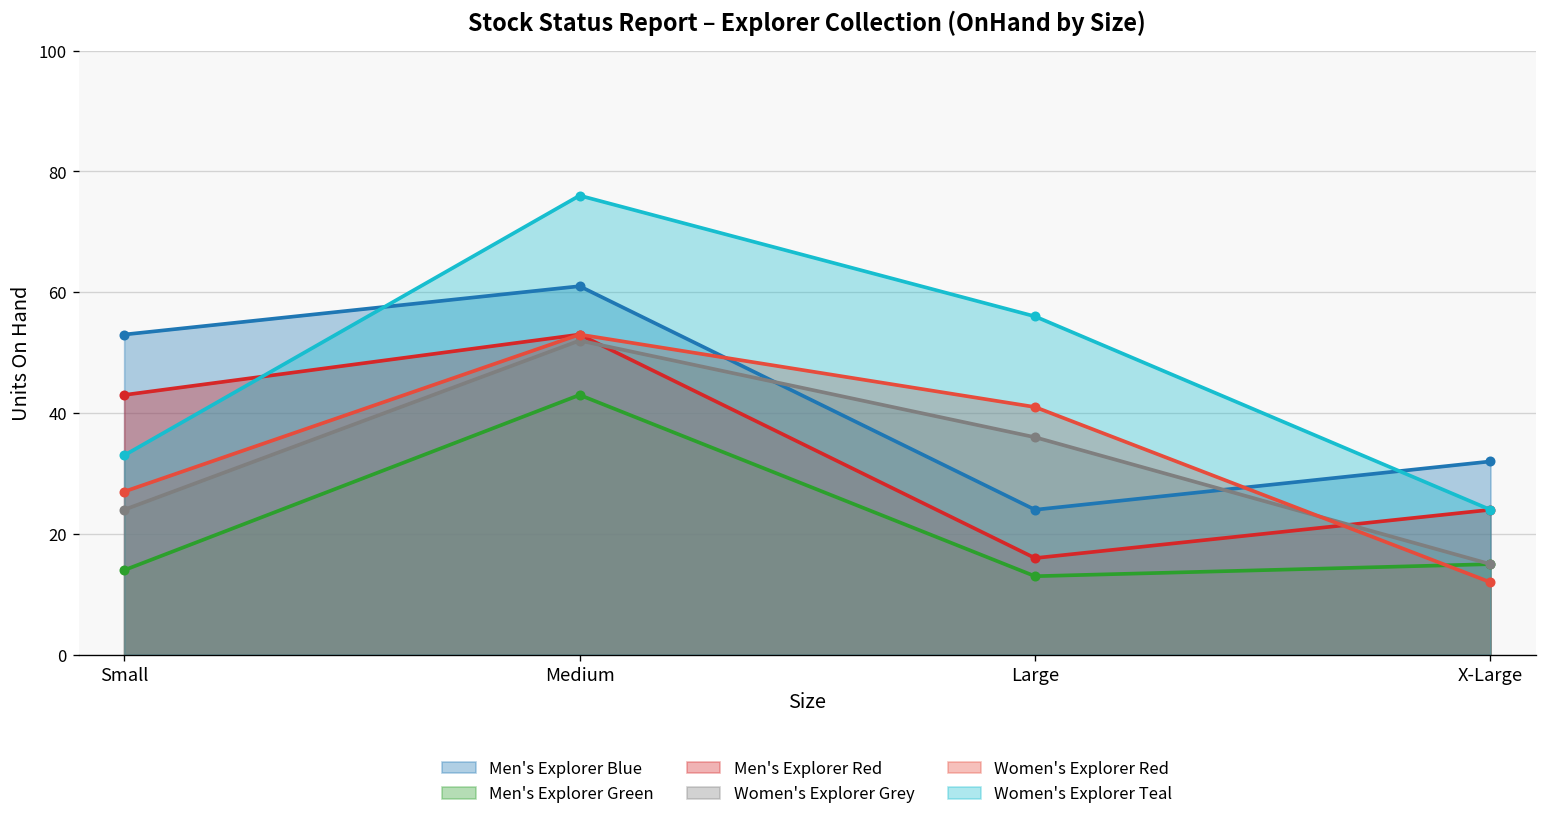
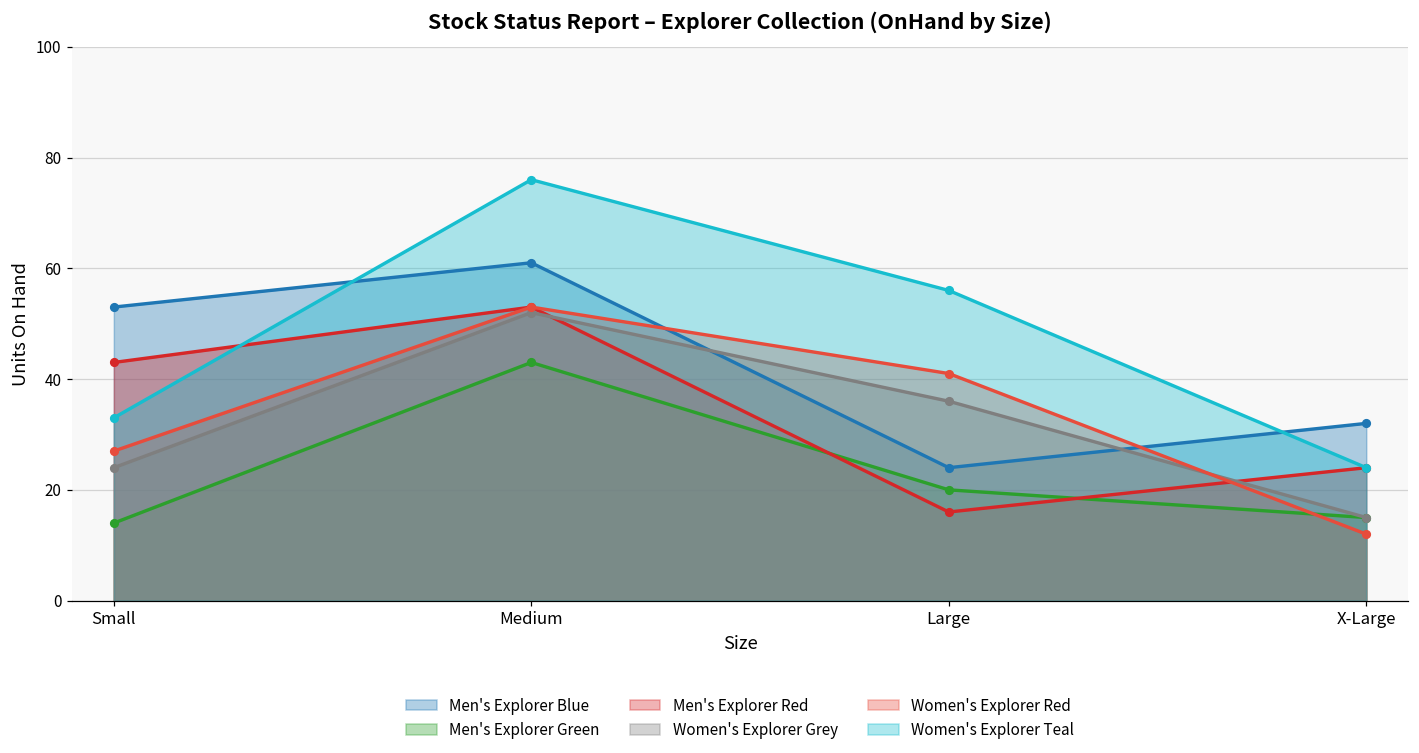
Men's Explorer Green, Large: 13 -> 20
